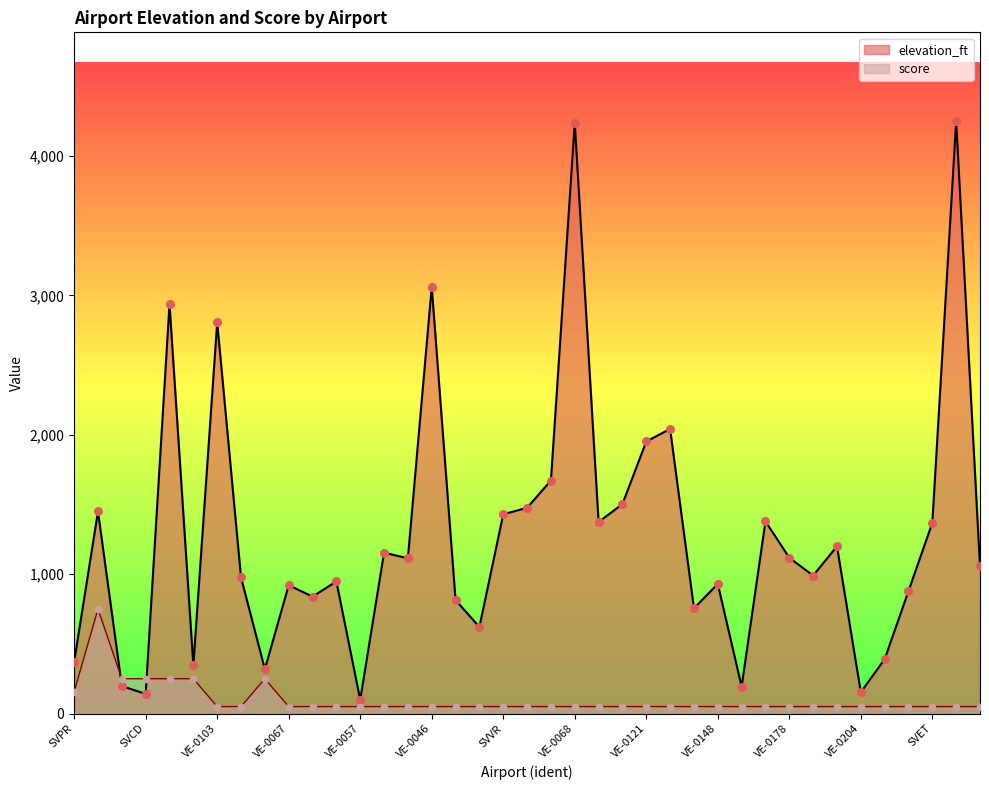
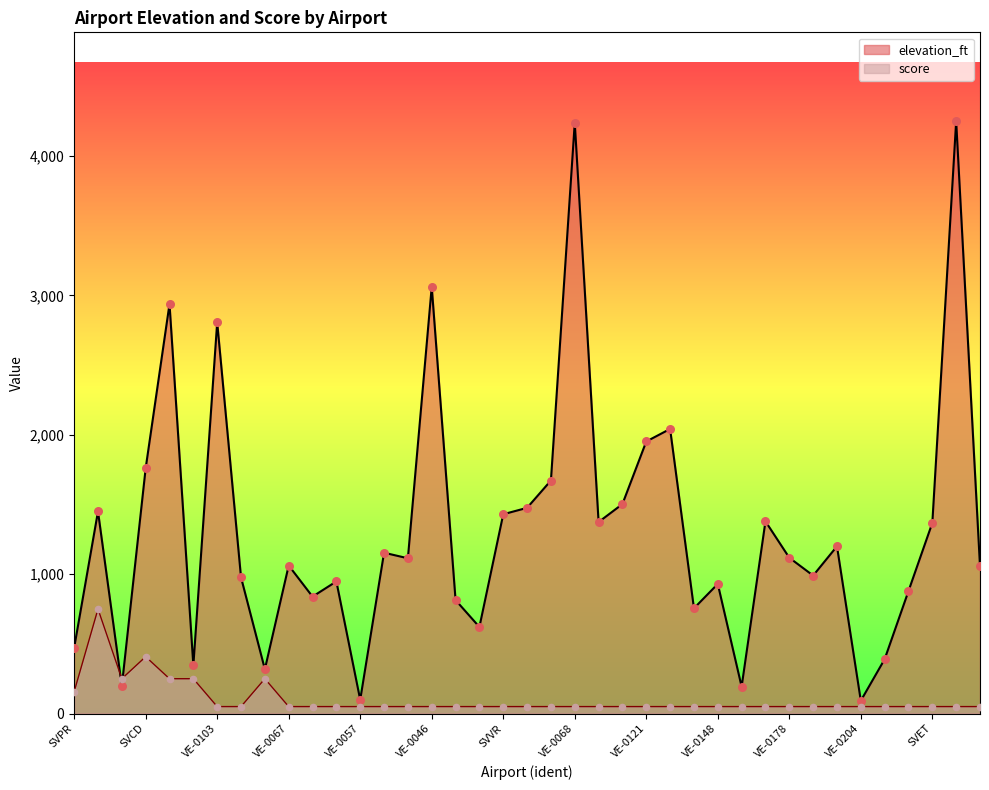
elevation_ft, SVPR: 370 -> 470
elevation_ft, SVCD: 140 -> 1,760
score, SVCD: 250 -> 410
elevation_ft, VE-0067: 920 -> 1,060
elevation_ft, VE-0204: 150 -> 90
